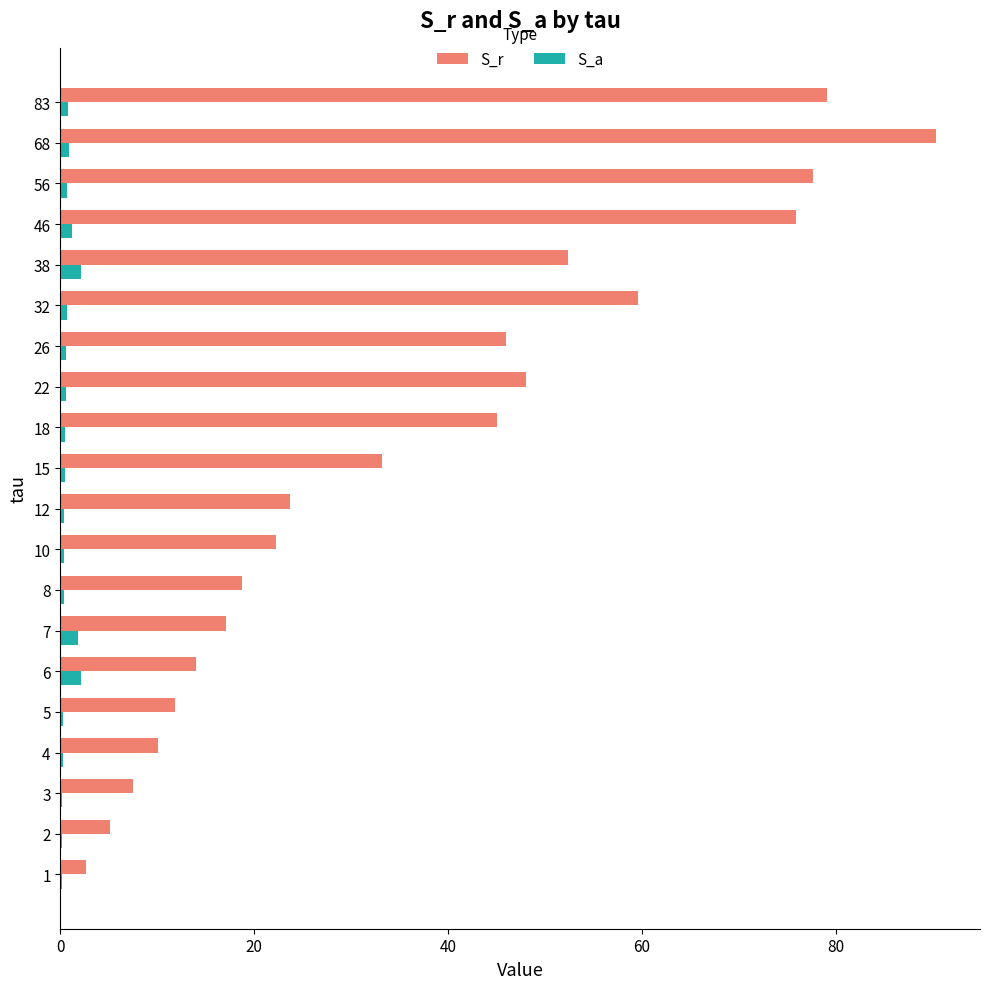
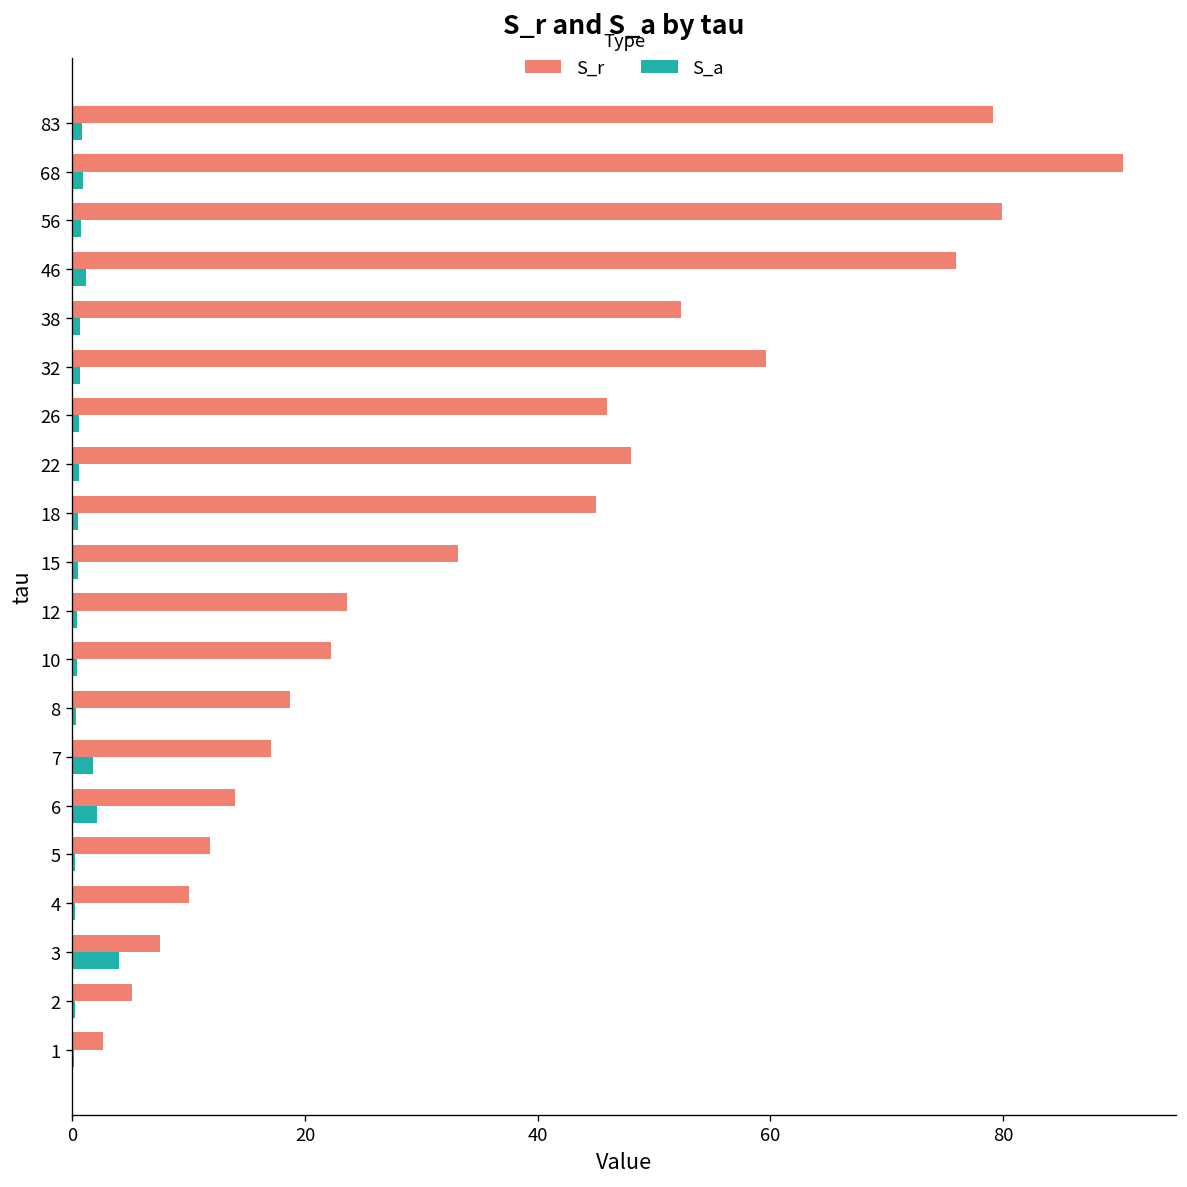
S_r, 56: 78 -> 80
S_a, 38: 2 -> 1
S_a, 3: 0 -> 4
